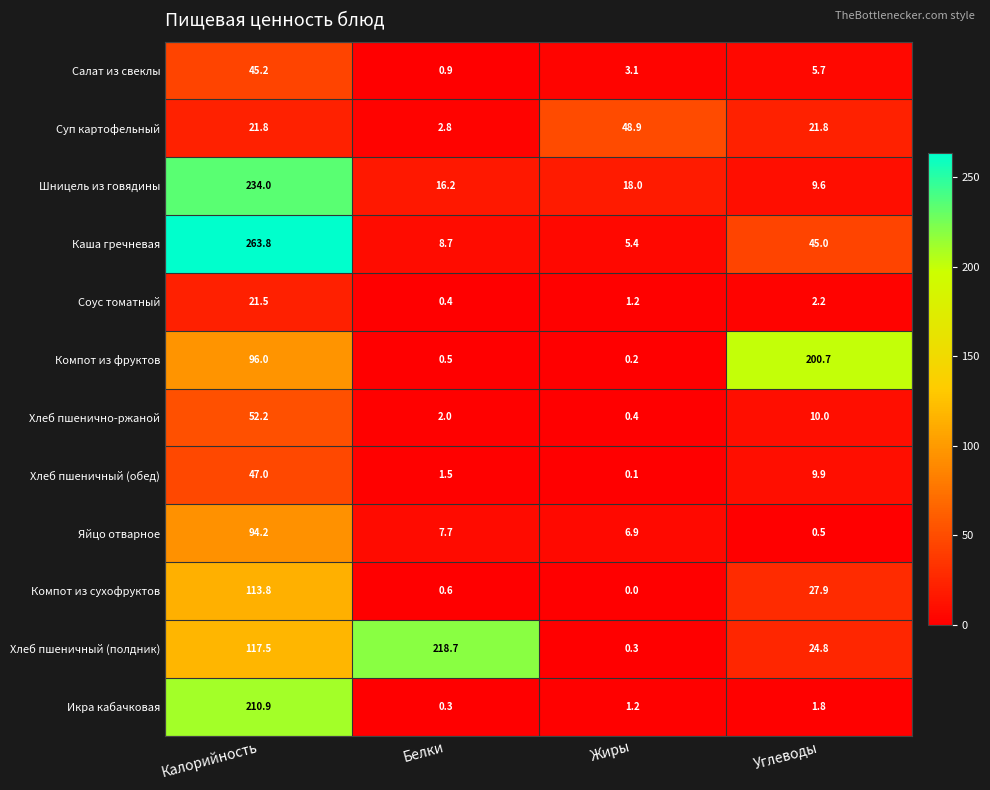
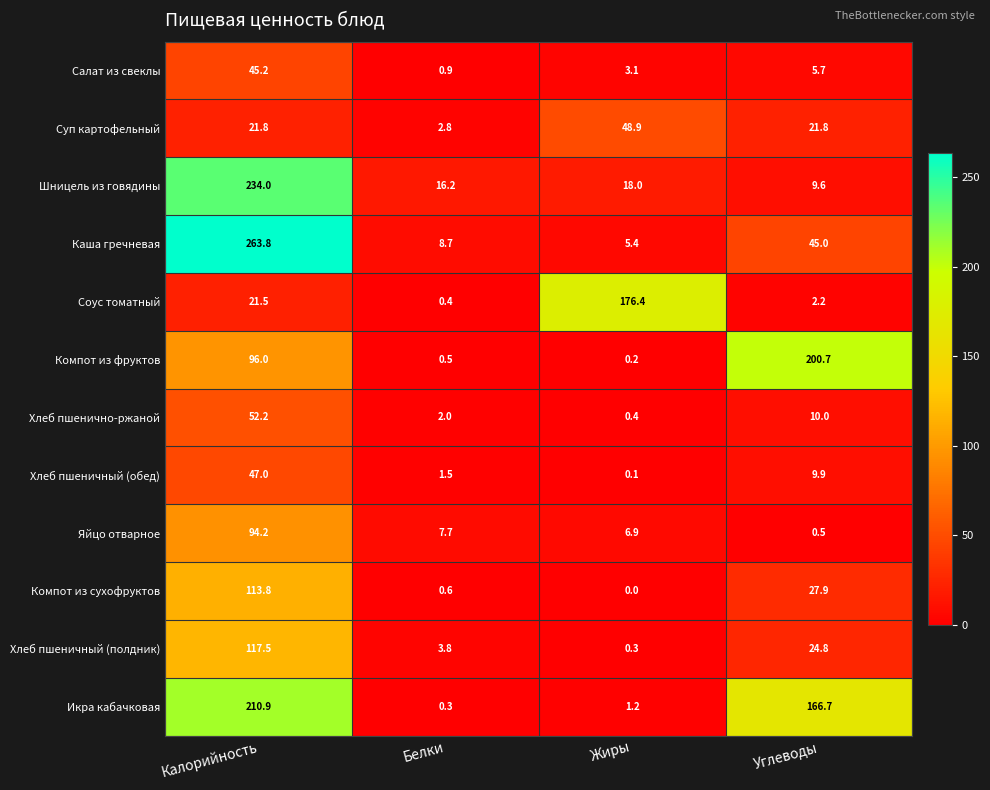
Соус томатный, Жиры: 1.2 -> 176.4
Хлеб пшеничный (полдник), Белки: 218.7 -> 3.8
Икра кабачковая, Углеводы: 1.8 -> 166.7
